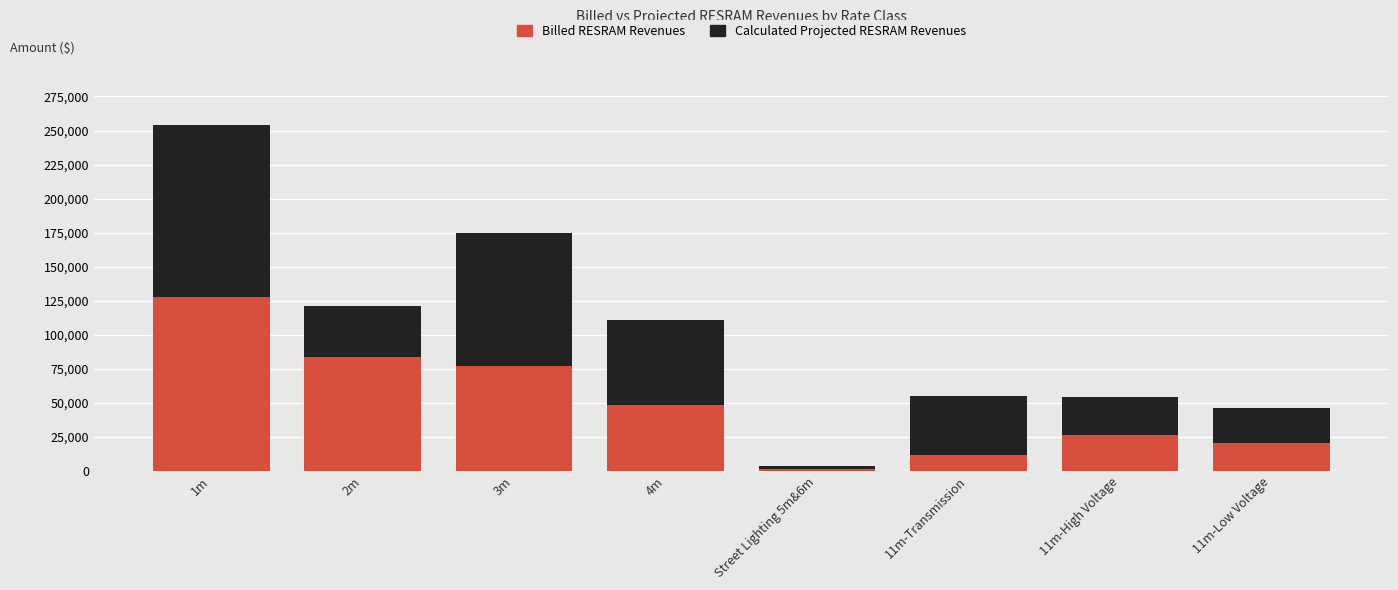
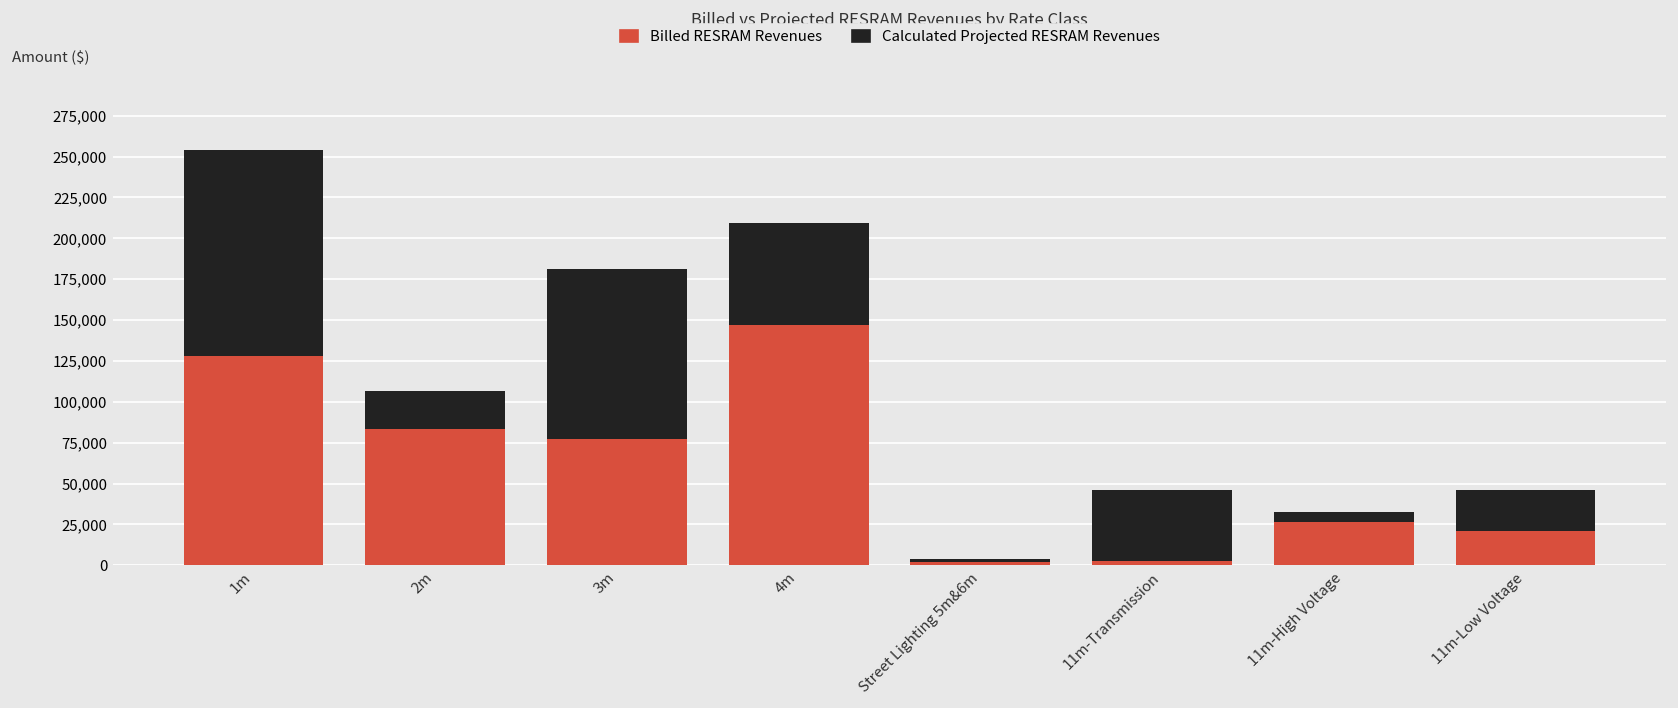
Calculated Projected RESRAM Revenues, 2m: 38,000 -> 23,000
Calculated Projected RESRAM Revenues, 3m: 98,000 -> 104,000
Billed RESRAM Revenues, 4m: 48,000 -> 147,000
Billed RESRAM Revenues, 11m-Transmission: 12,000 -> 3,000
Calculated Projected RESRAM Revenues, 11m-High Voltage: 28,000 -> 6,000
